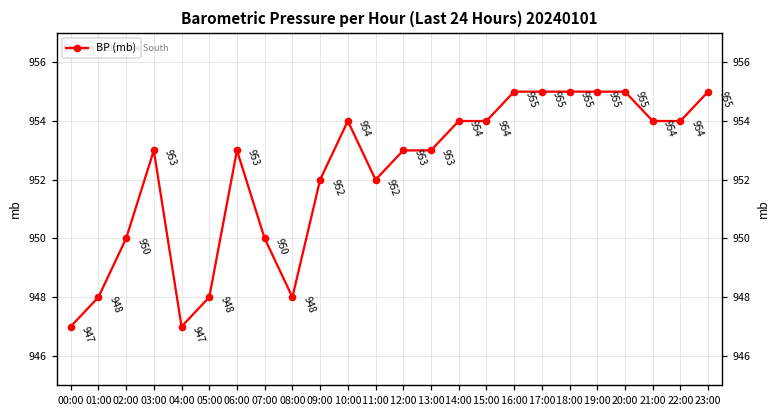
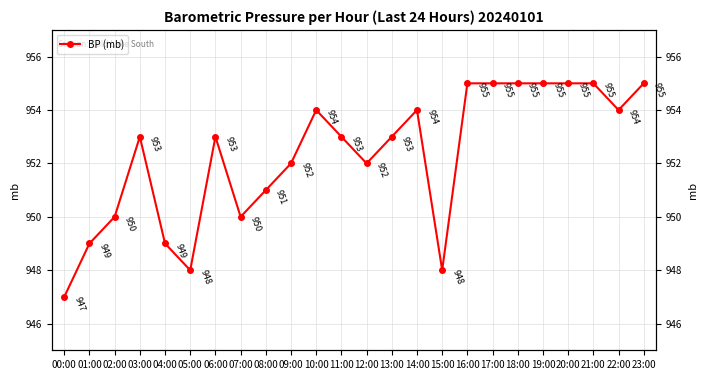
01:00: 948 -> 949
04:00: 947 -> 949
08:00: 948 -> 951
11:00: 952 -> 953
12:00: 953 -> 952
15:00: 954 -> 948
21:00: 954 -> 955
